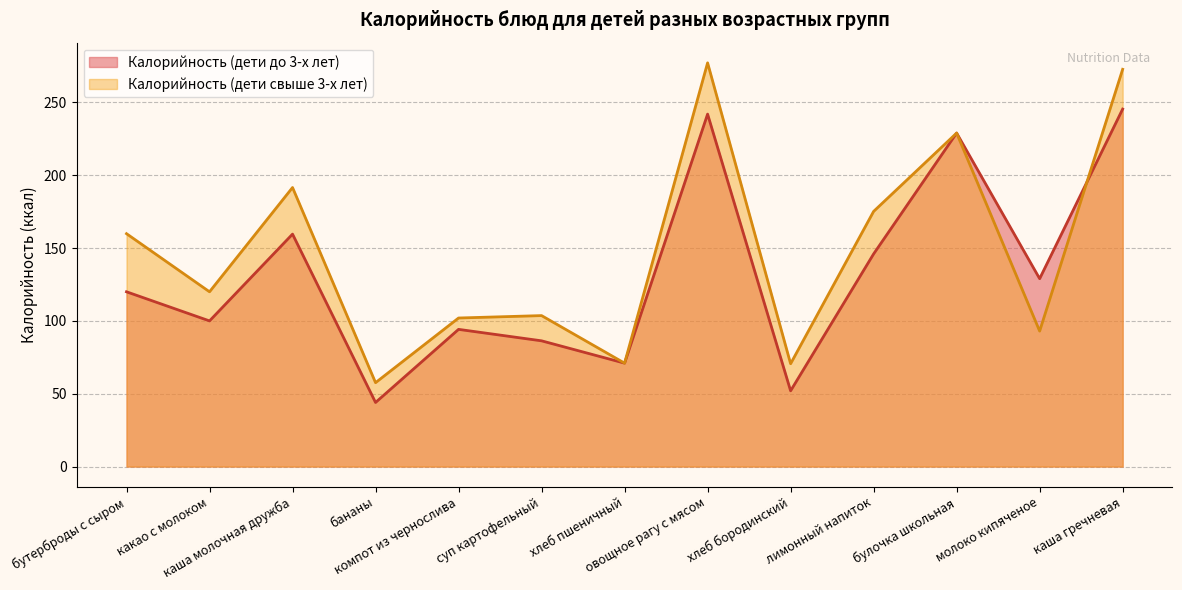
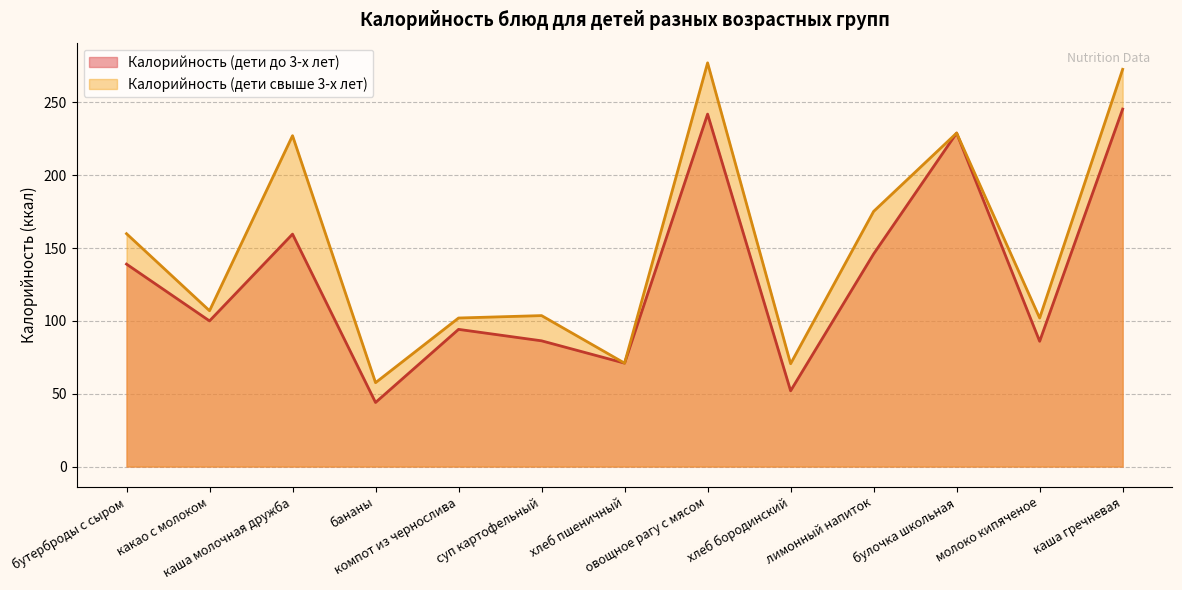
Калорийность (дети до 3-х лет), бутерброды с сыром: 120 -> 139
Калорийность (дети свыше 3-х лет), какао с молоком: 120 -> 107
Калорийность (дети свыше 3-х лет), каша молочная дружба: 192 -> 227
Калорийность (дети до 3-х лет), молоко кипяченое: 129 -> 86
Калорийность (дети свыше 3-х лет), молоко кипяченое: 93 -> 102
